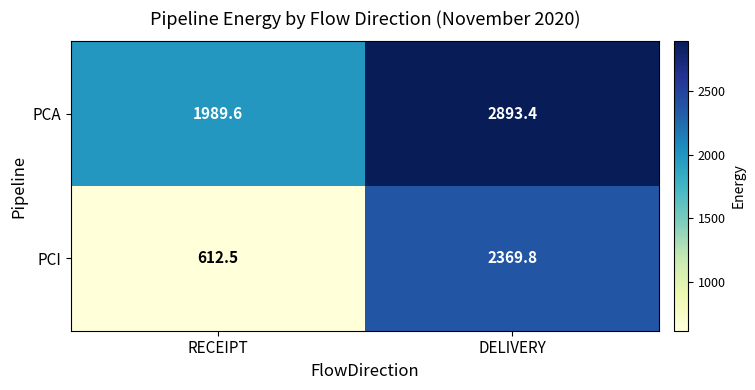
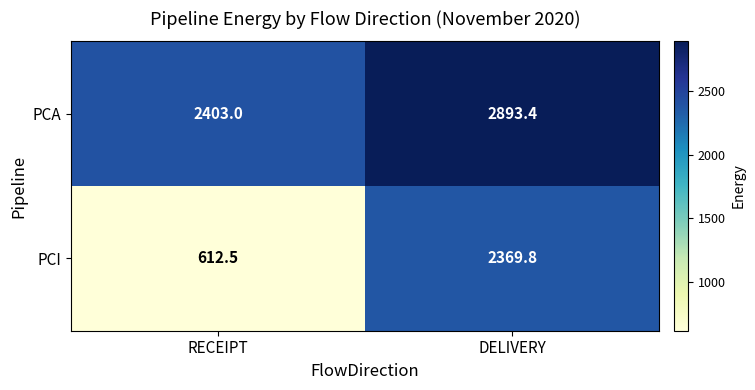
PCA, RECEIPT: 1989.6 -> 2403.0
